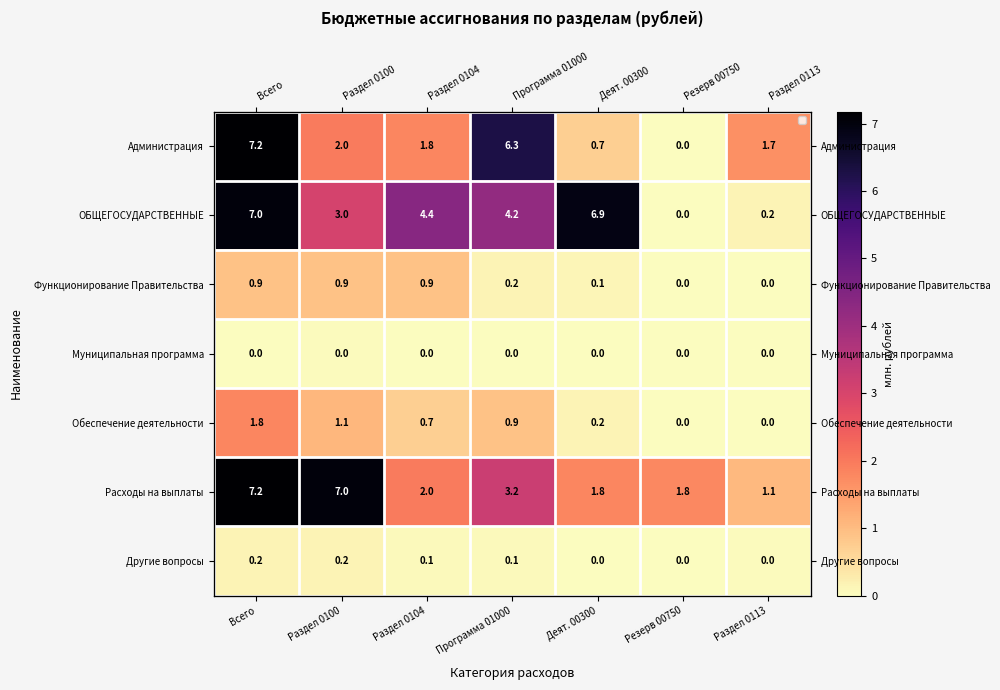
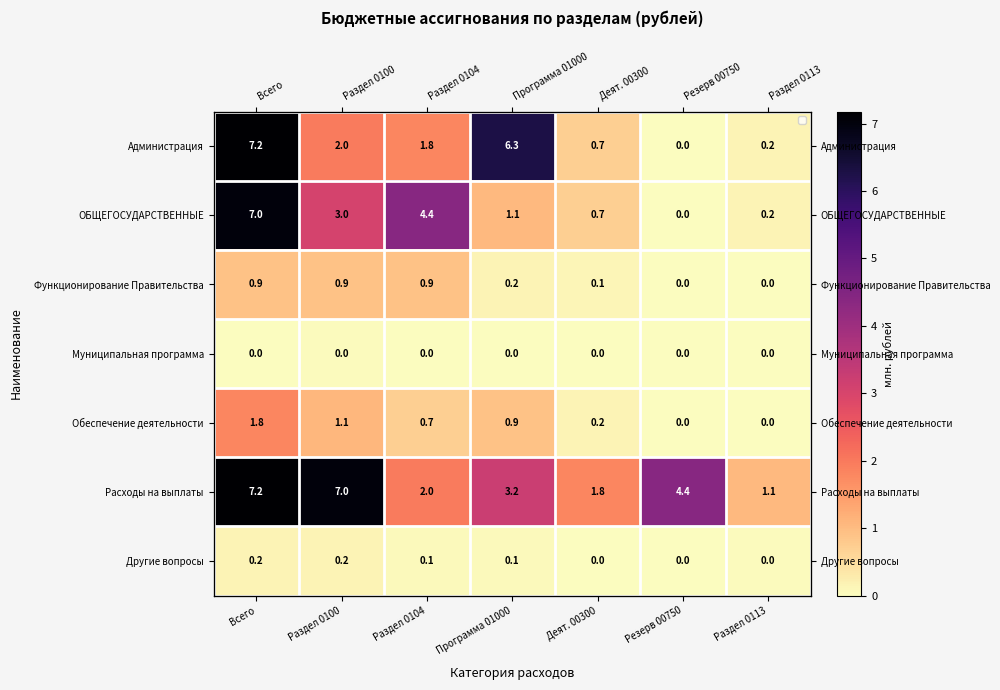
Администрация, Раздел 0113: 1.7 -> 0.2
ОБЩЕГОСУДАРСТВЕННЫЕ, Программа 01000: 4.2 -> 1.1
ОБЩЕГОСУДАРСТВЕННЫЕ, Деят. 00300: 6.9 -> 0.7
Расходы на выплаты, Резерв 00750: 1.8 -> 4.4
